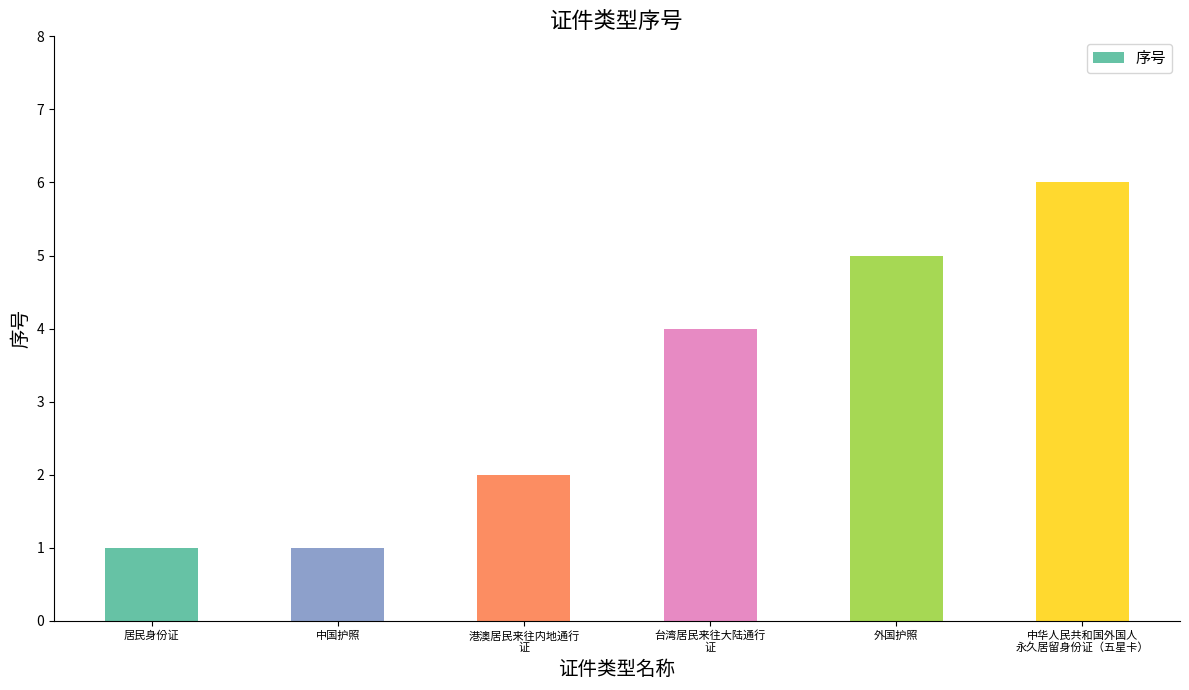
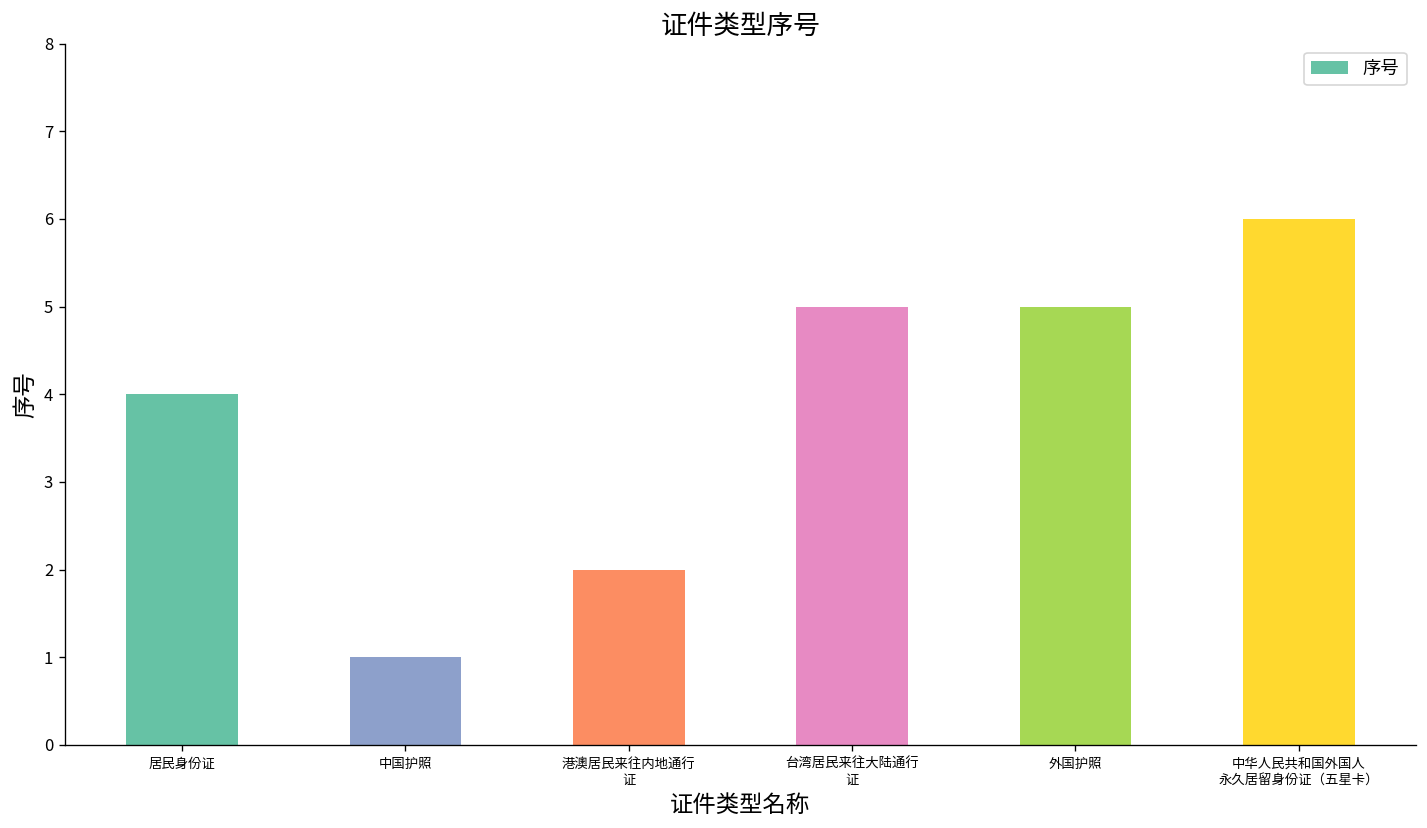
居民身份证: 1 -> 4
台湾居民来往大陆通行 证: 4 -> 5
